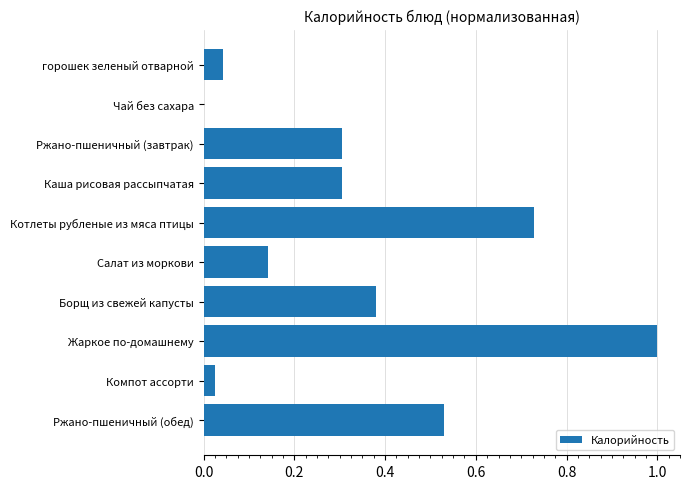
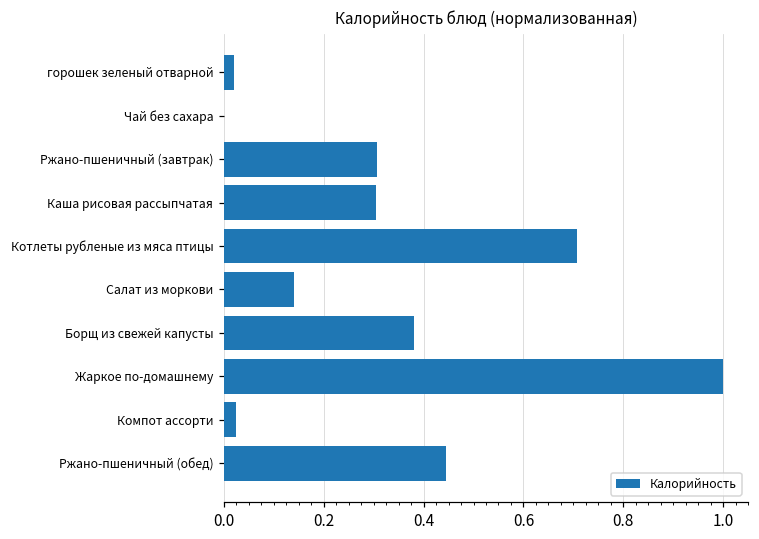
горошек зеленый отварной: 0.04 -> 0.02
Котлеты рубленые из мяса птицы: 0.73 -> 0.71
Ржано-пшеничный (обед): 0.53 -> 0.44
